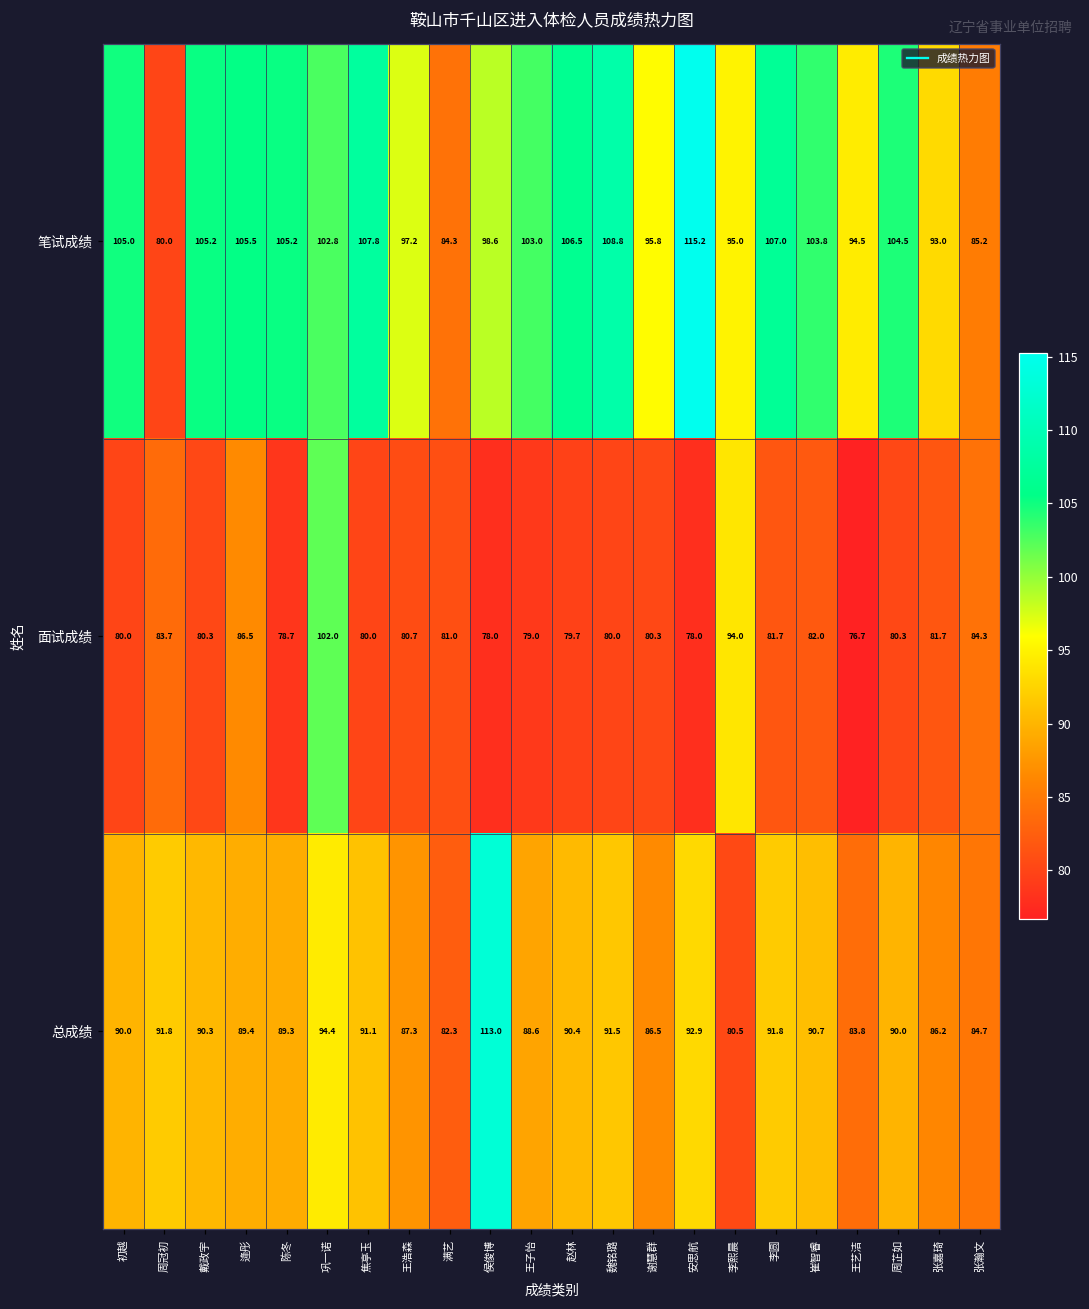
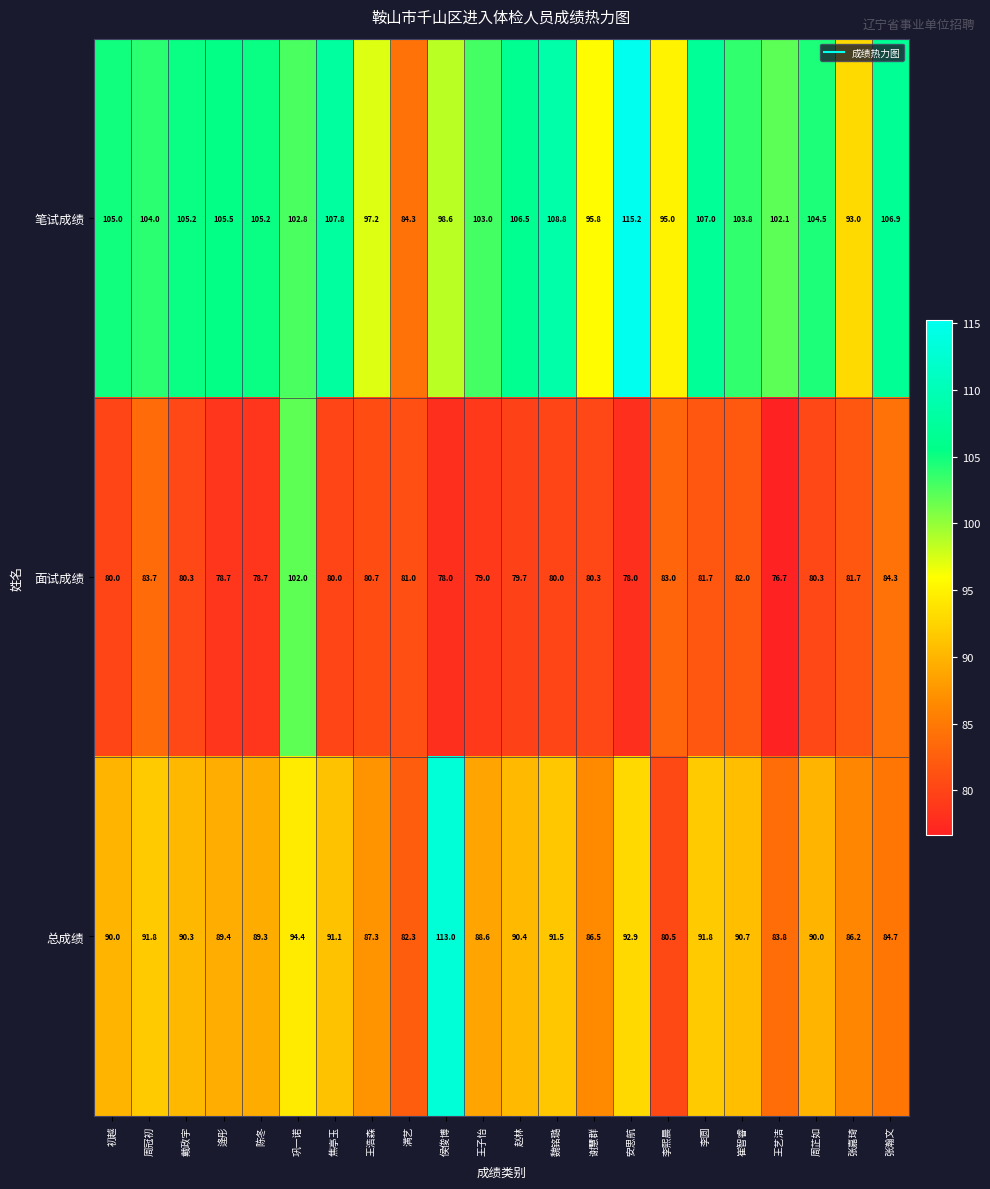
笔试成绩, 周冠初: 80.0 -> 104.0
笔试成绩, 王艺洁: 94.5 -> 102.1
笔试成绩, 张瀚文: 85.2 -> 106.9
面试成绩, 逄彤: 86.5 -> 78.7
面试成绩, 李熙晨: 94.0 -> 83.0
